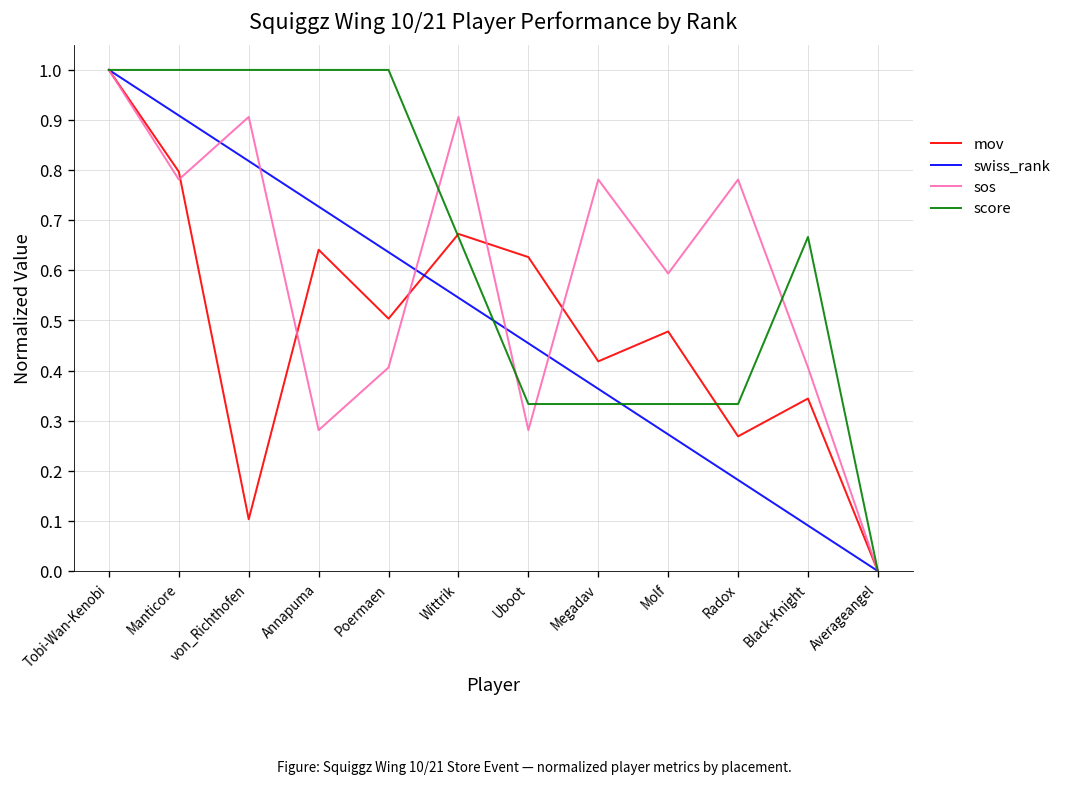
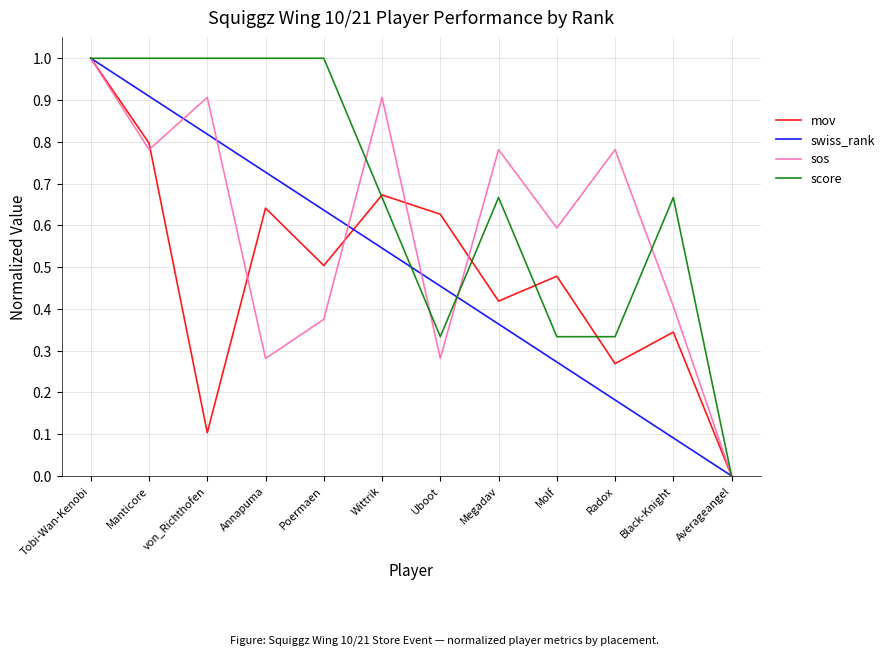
sos, Poermaen: 0.41 -> 0.38
score, Megadav: 0.33 -> 0.67
